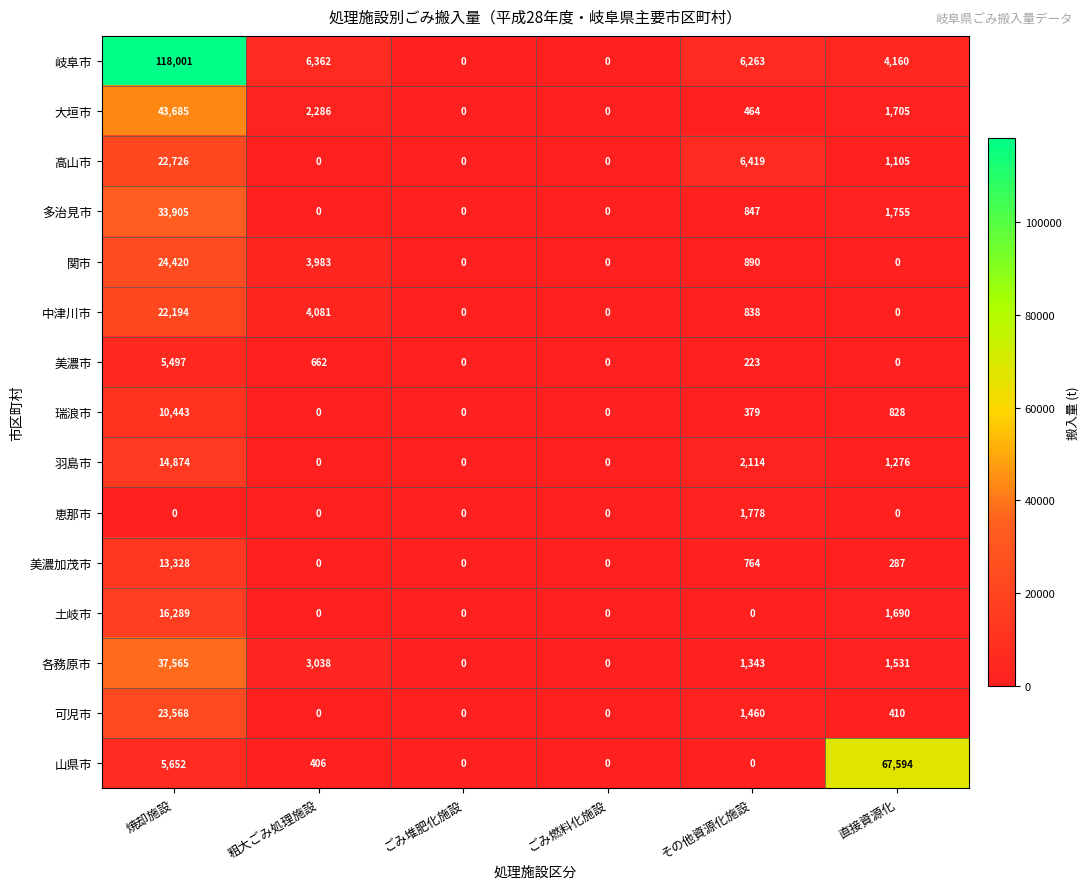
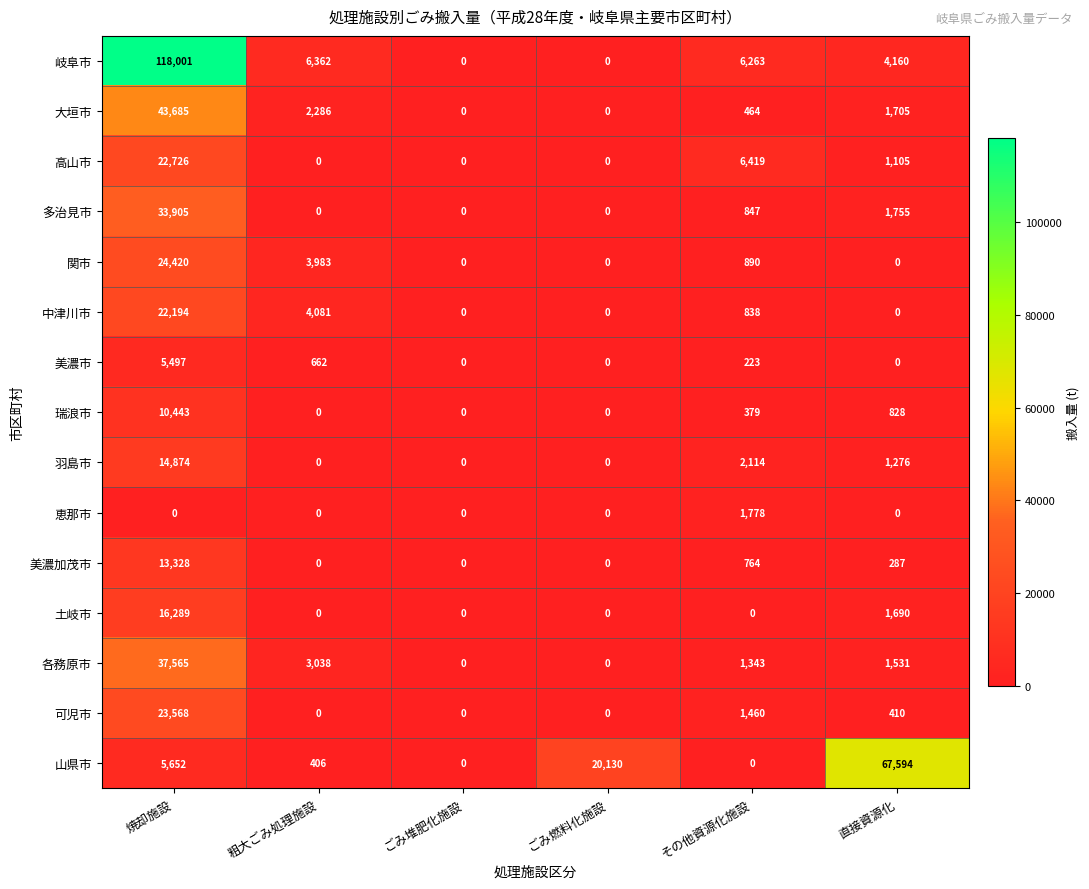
山県市, ごみ燃料化施設: 0 -> 20,130
